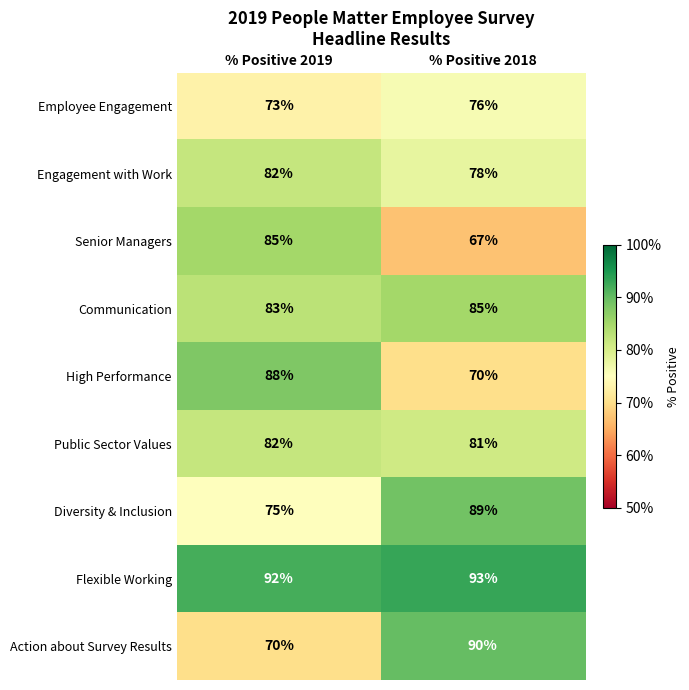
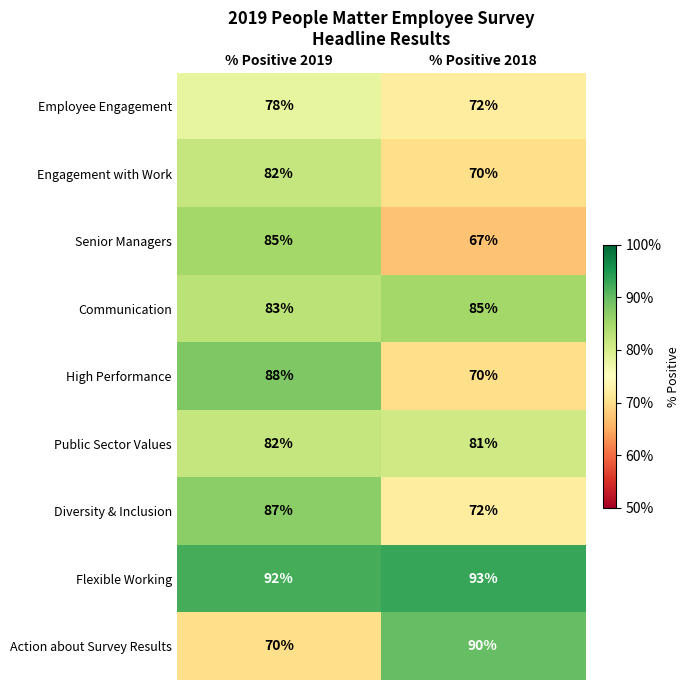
Employee Engagement, % Positive 2019: 73% -> 78%
Employee Engagement, % Positive 2018: 76% -> 72%
Engagement with Work, % Positive 2018: 78% -> 70%
Diversity & Inclusion, % Positive 2019: 75% -> 87%
Diversity & Inclusion, % Positive 2018: 89% -> 72%
